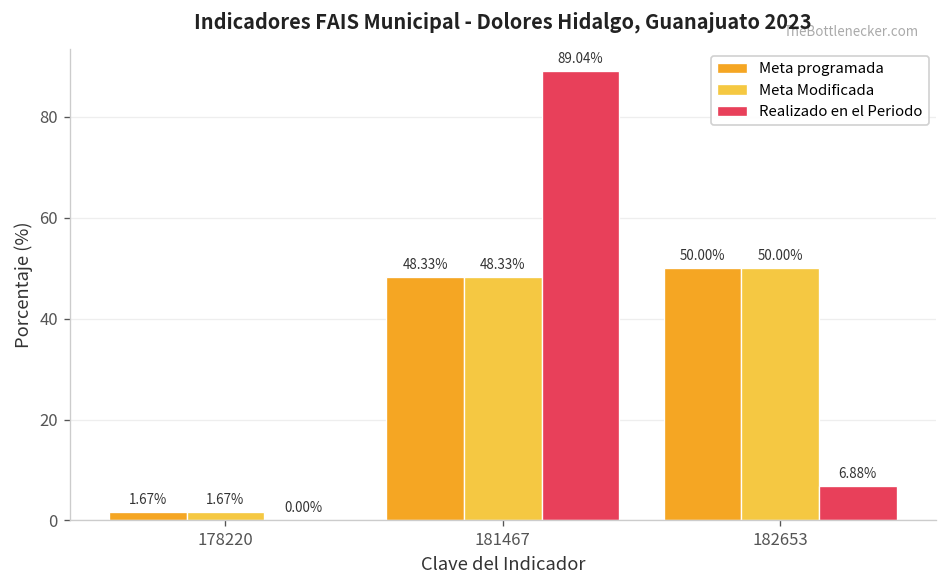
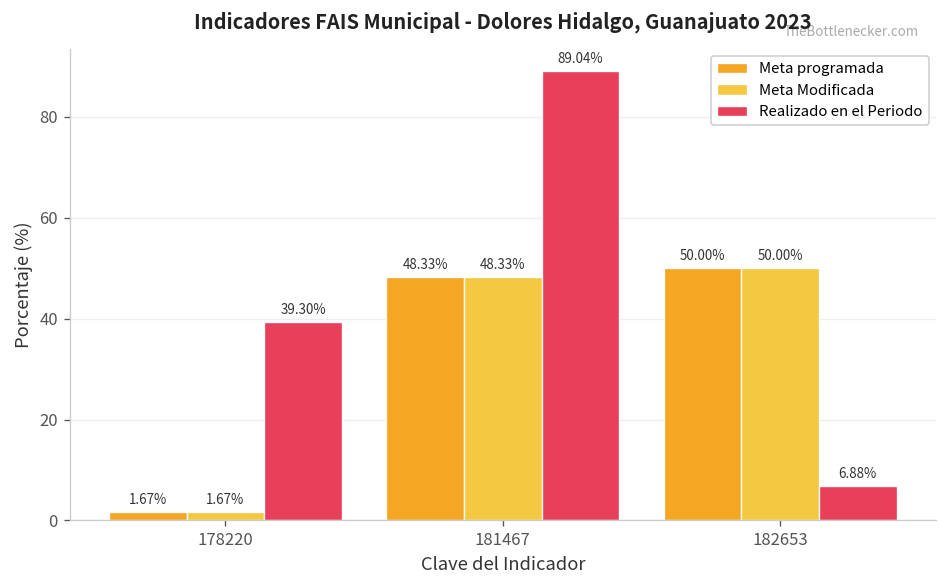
Realizado en el Periodo, 178220: 0.00% -> 39.30%
